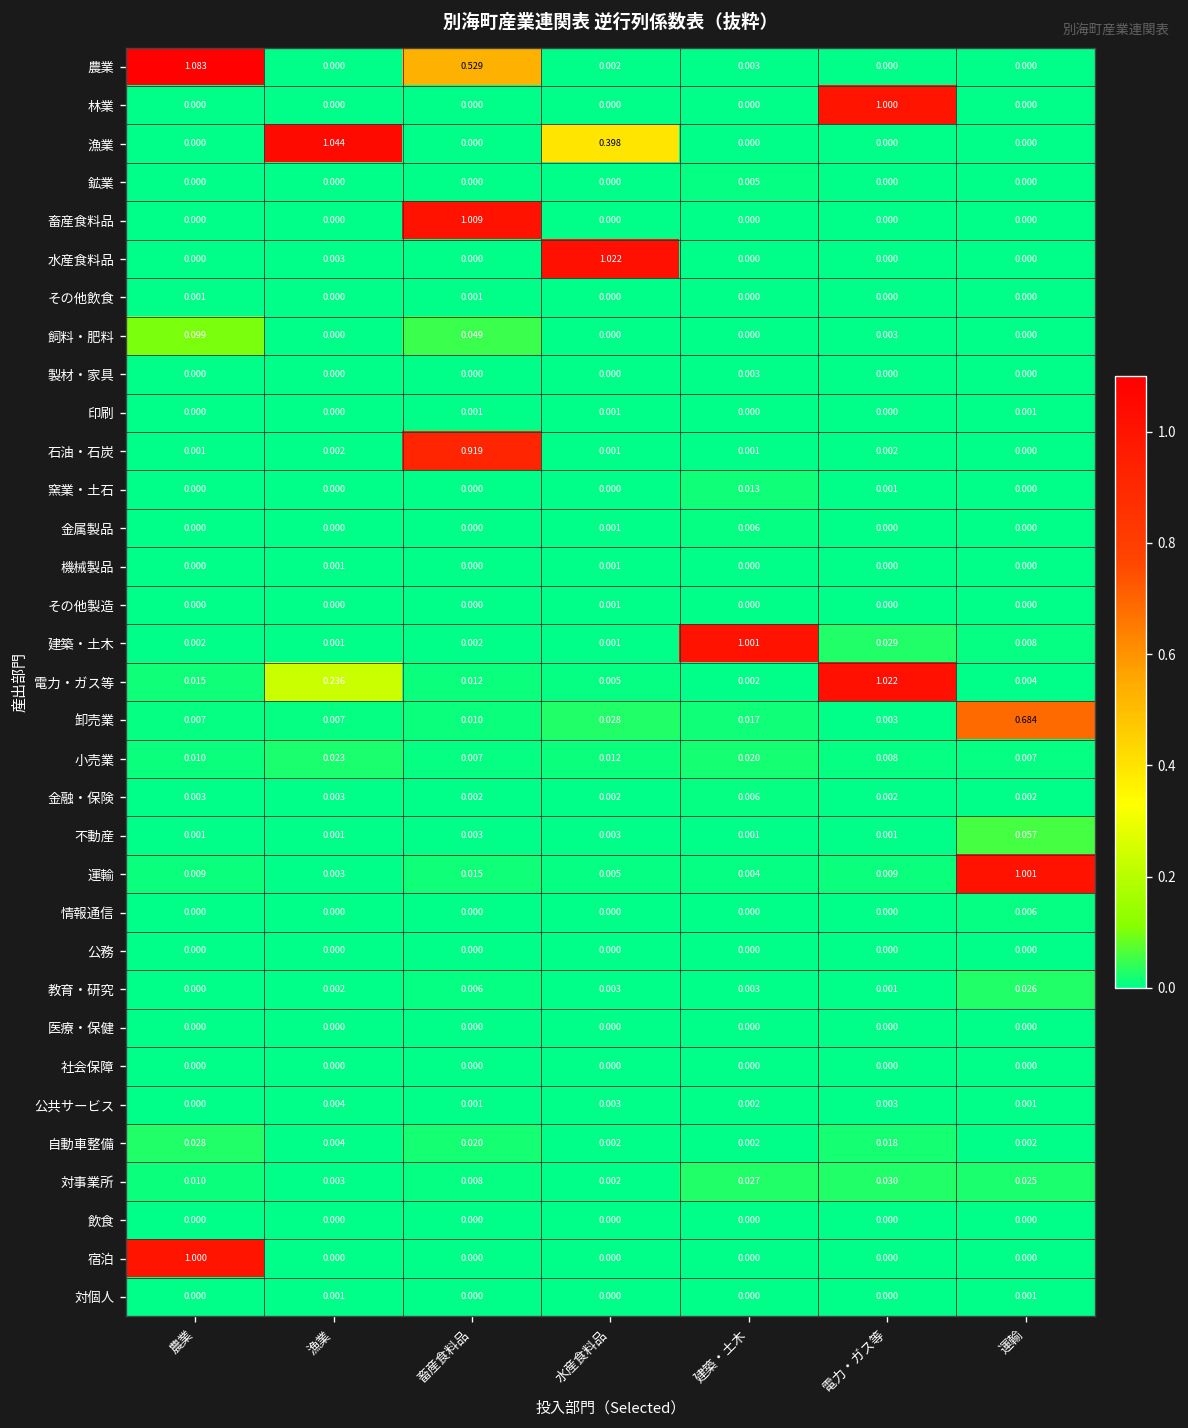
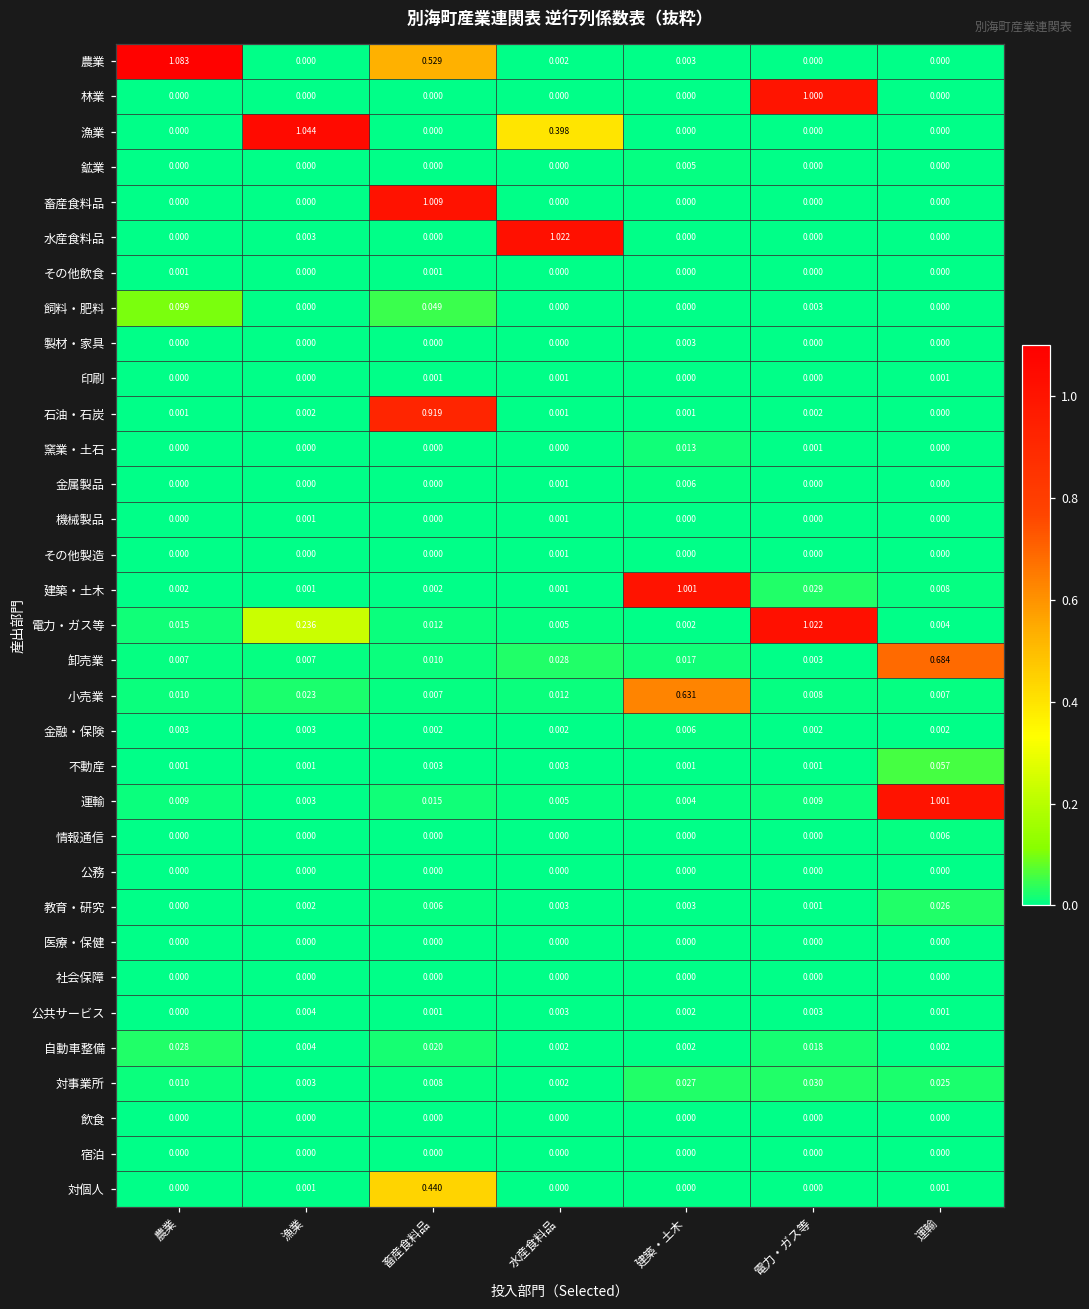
小売業, 建築・土木: 0.020 -> 0.631
宿泊, 農業: 1.000 -> 0.000
対個人, 畜産食料品: 0.000 -> 0.440
